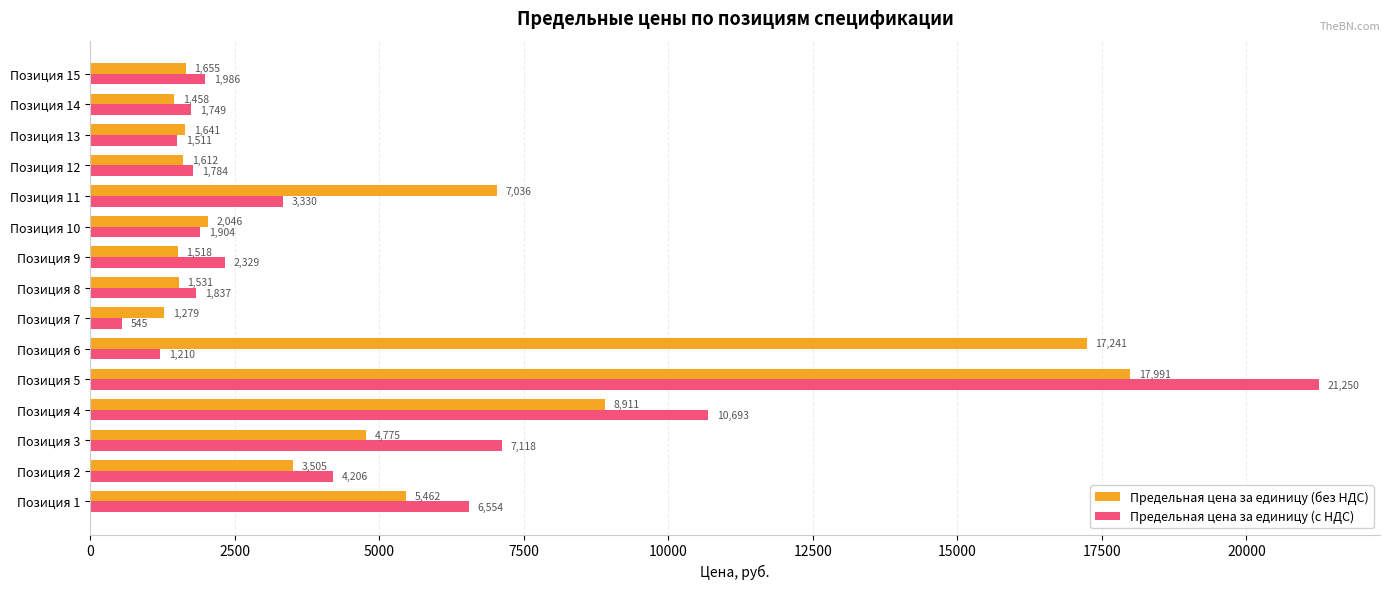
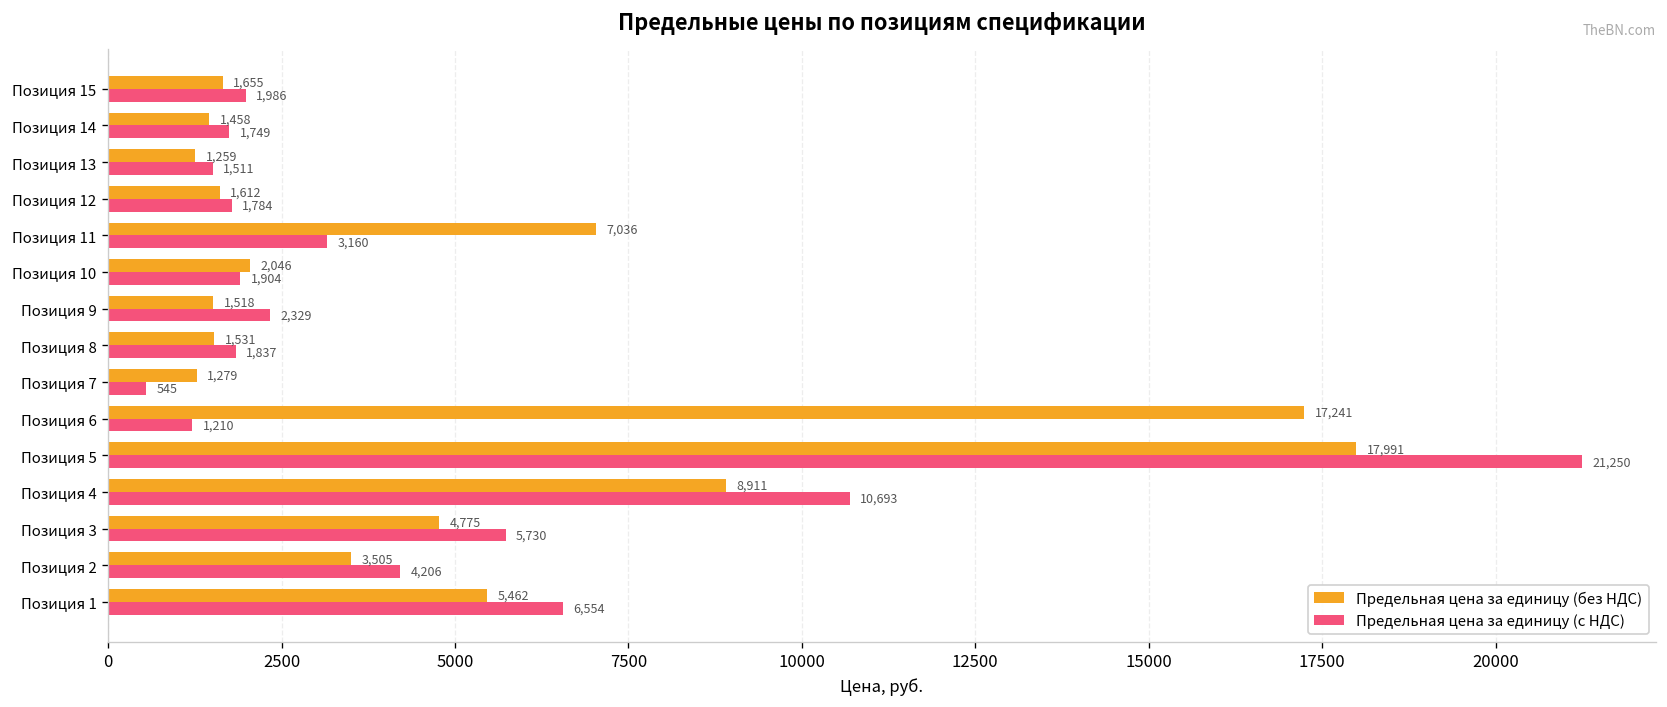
Предельная цена за единицу (без НДС), Позиция 13: 1,641 -> 1,259
Предельная цена за единицу (с НДС), Позиция 11: 3,330 -> 3,160
Предельная цена за единицу (с НДС), Позиция 3: 7,118 -> 5,730
